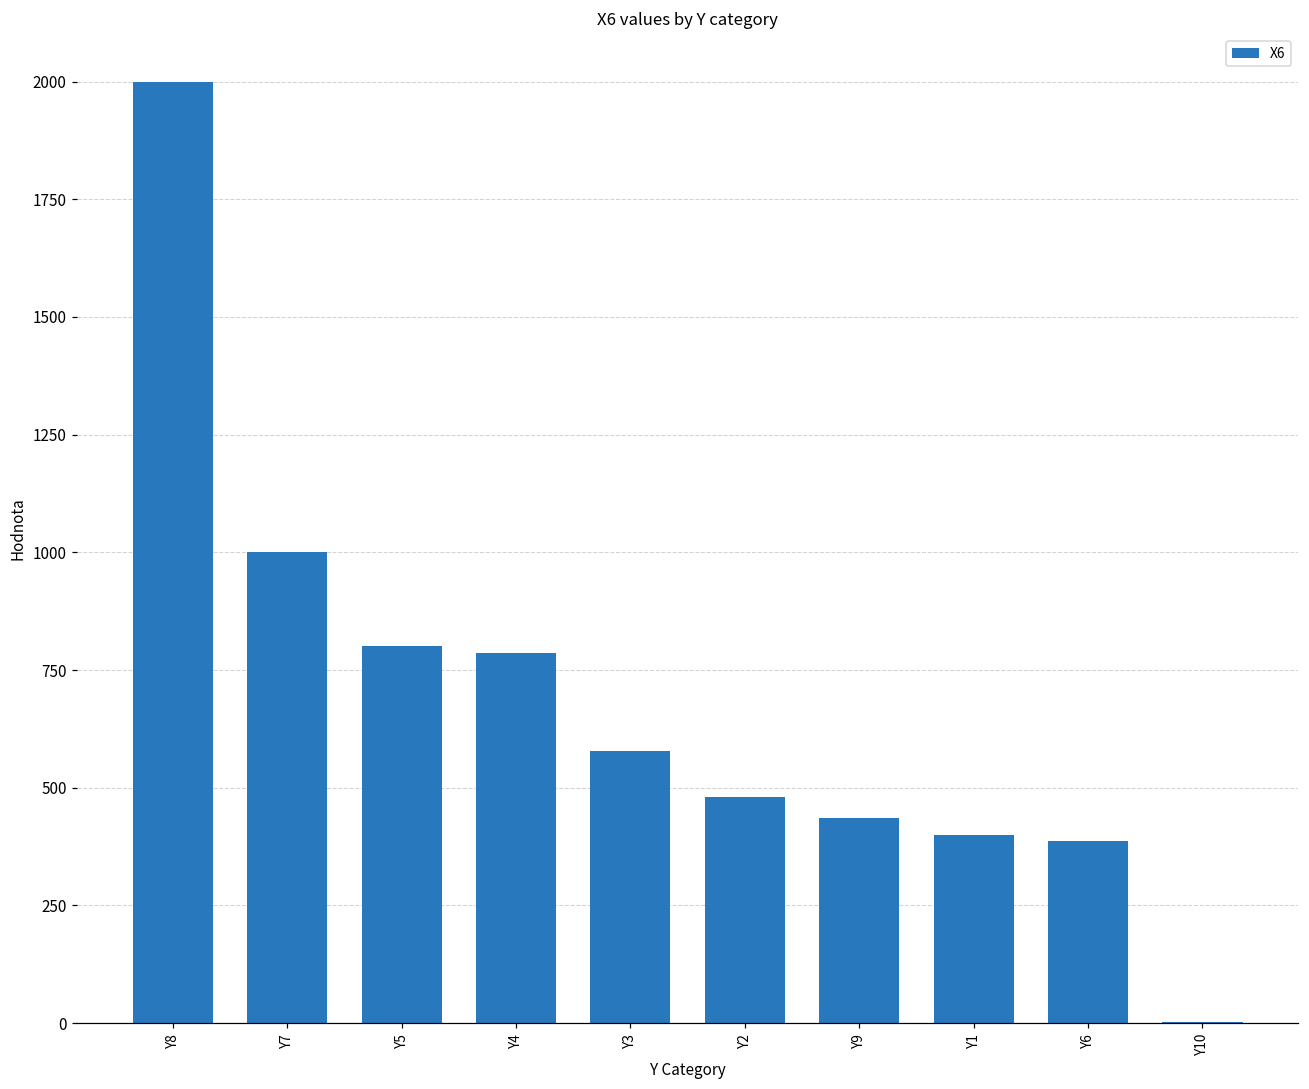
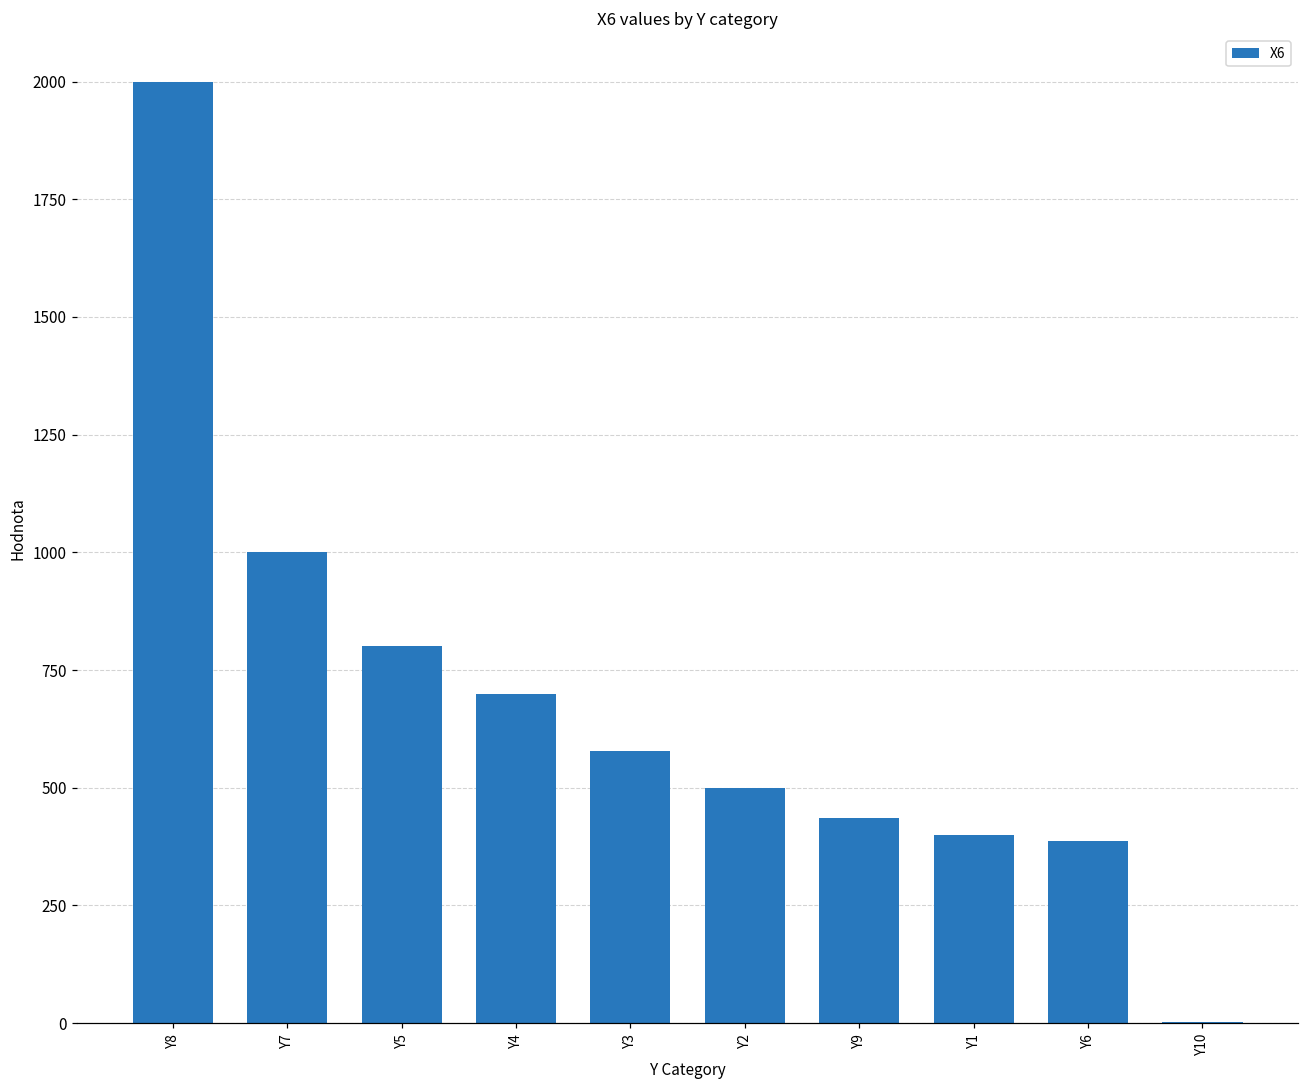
Y4: 790 -> 700
Y2: 480 -> 500
